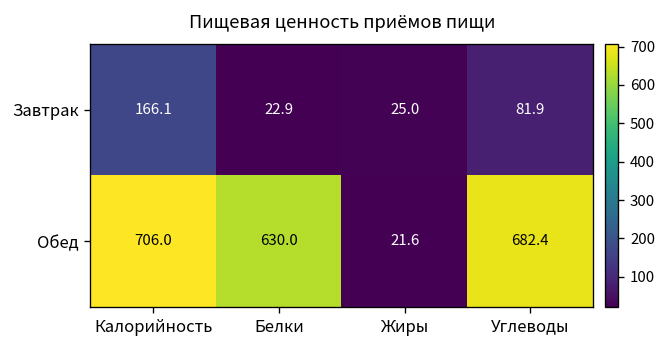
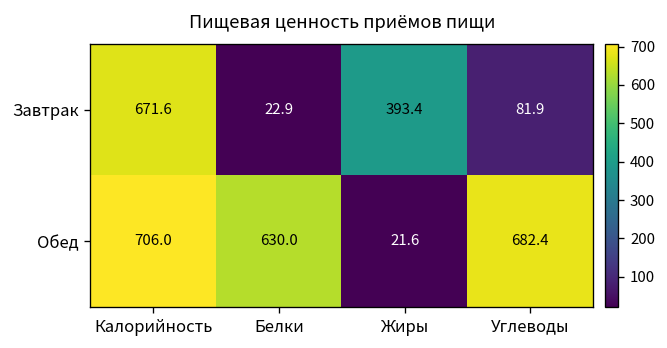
Завтрак, Калорийность: 166.1 -> 671.6
Завтрак, Жиры: 25.0 -> 393.4
